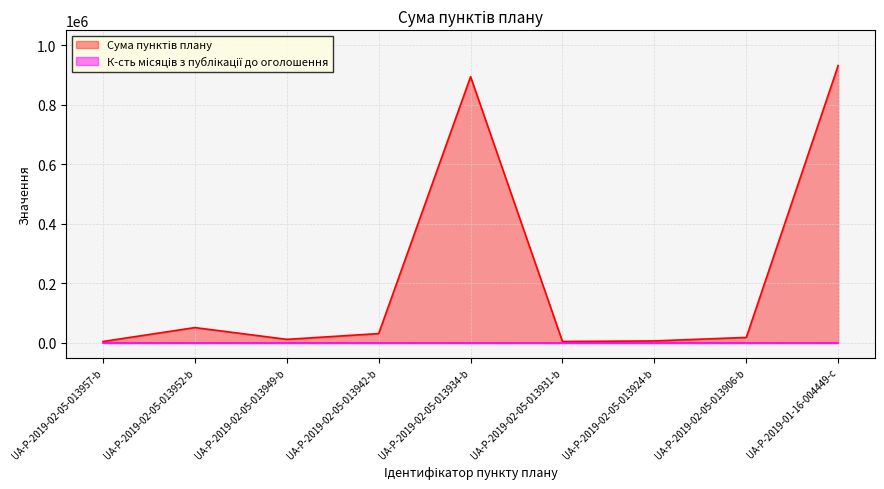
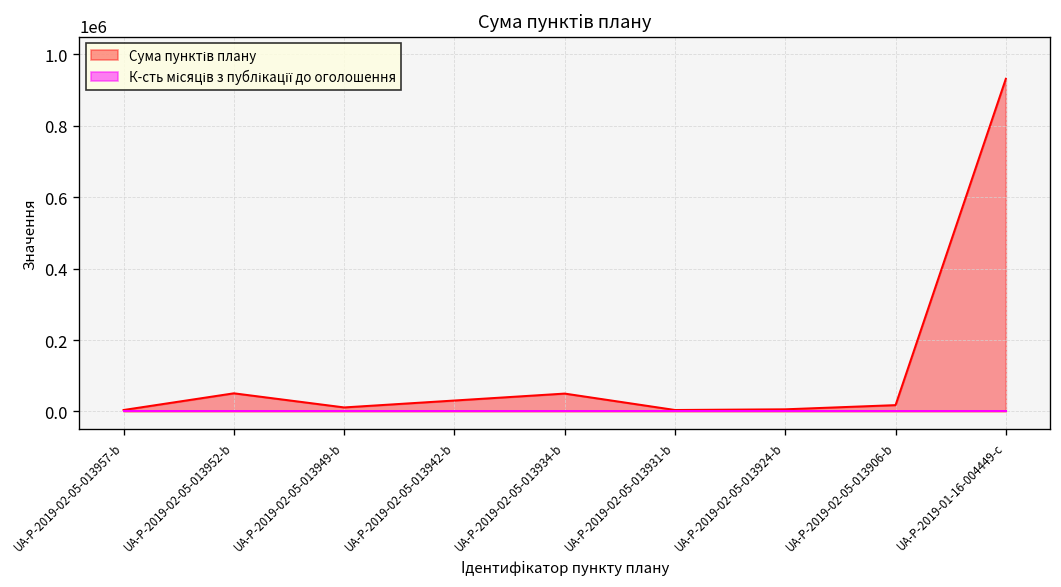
Сума пунктів плану, UA-P-2019-02-05-013934-b: 890000 -> 50000
